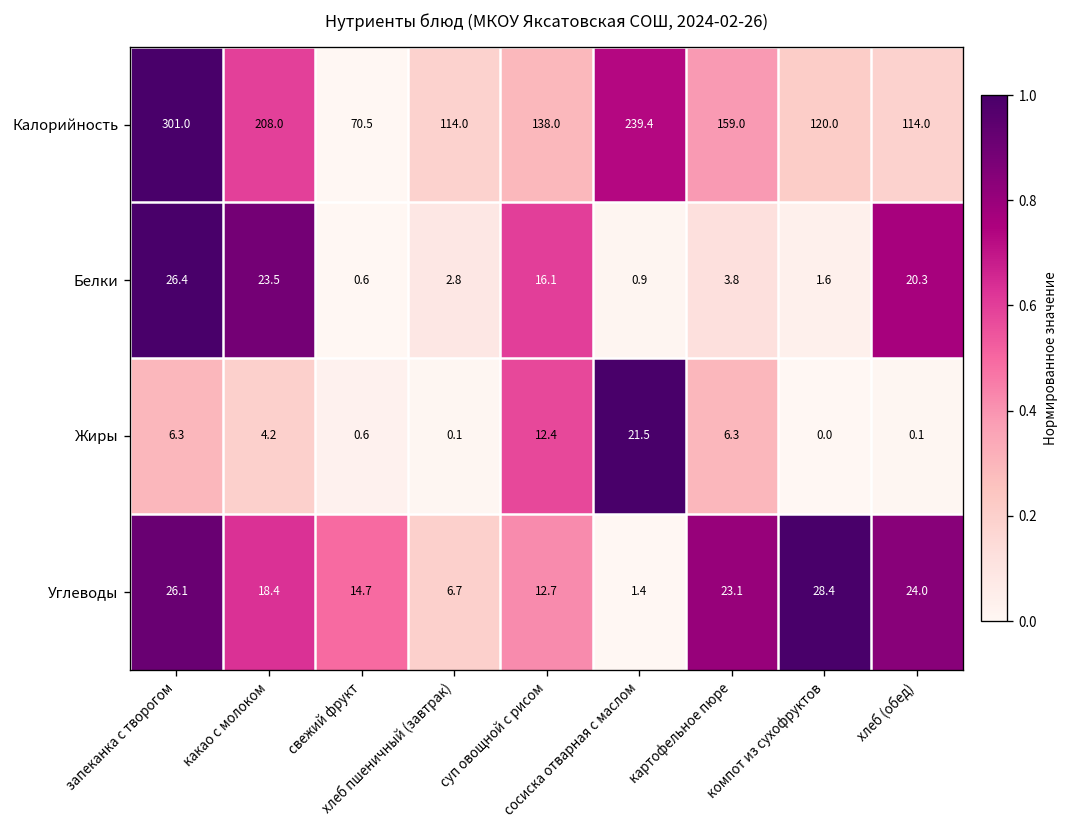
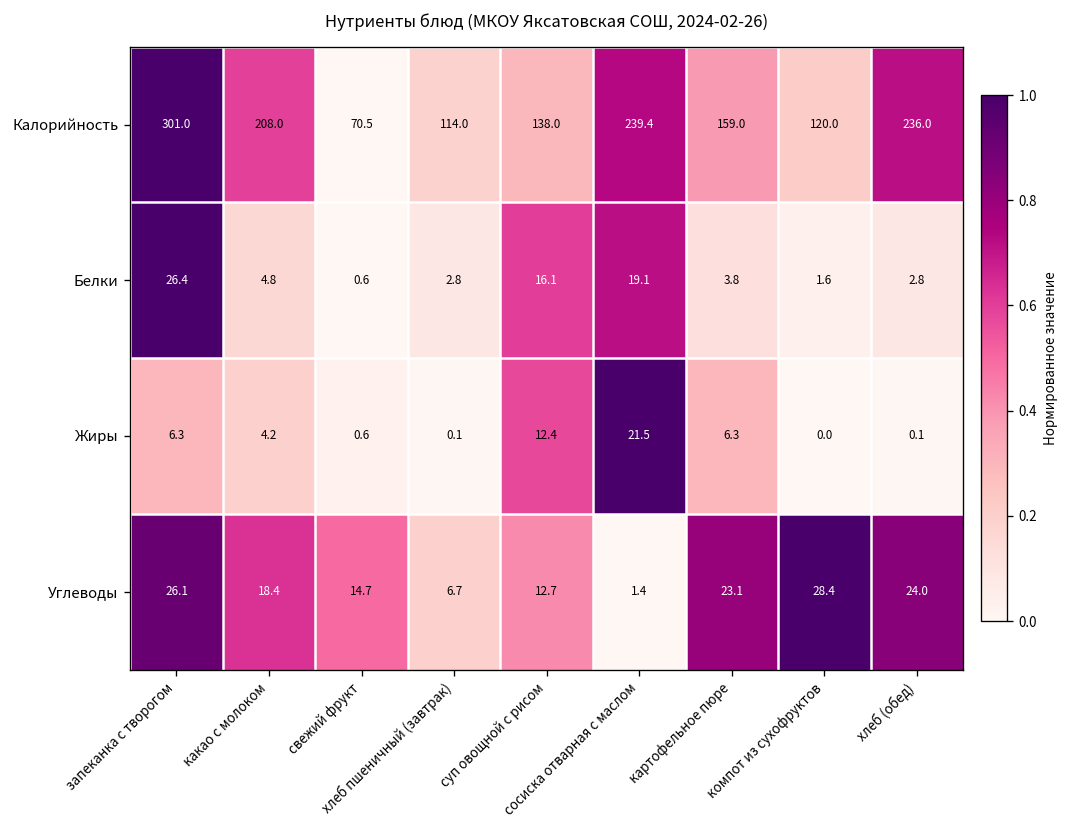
Калорийность, хлеб (обед): 114.0 -> 236.0
Белки, какао с молоком: 23.5 -> 4.8
Белки, сосиска отварная с маслом: 0.9 -> 19.1
Белки, хлеб (обед): 20.3 -> 2.8
